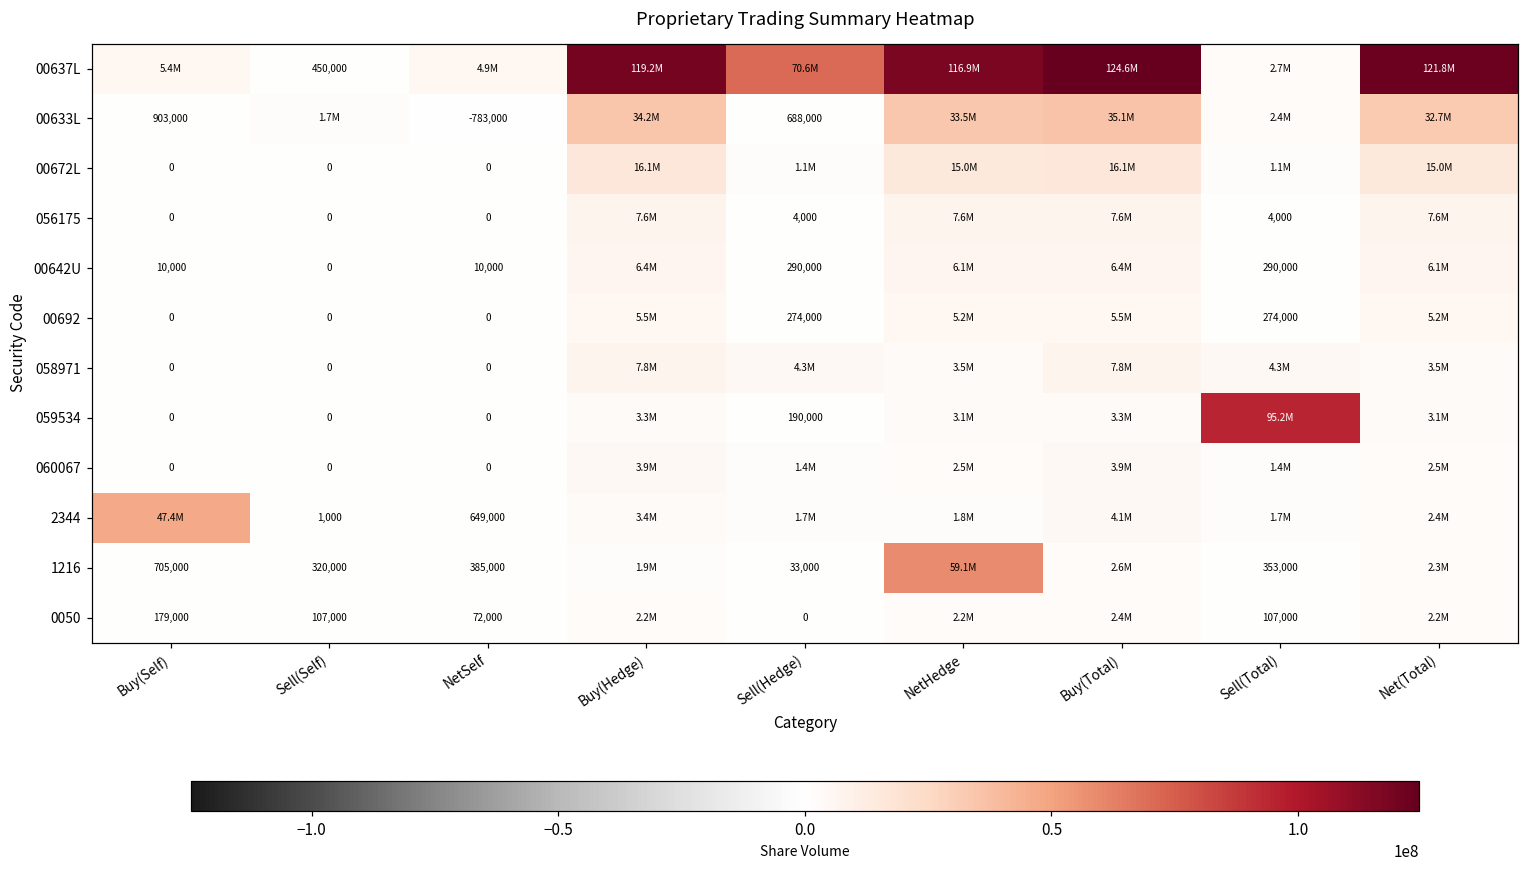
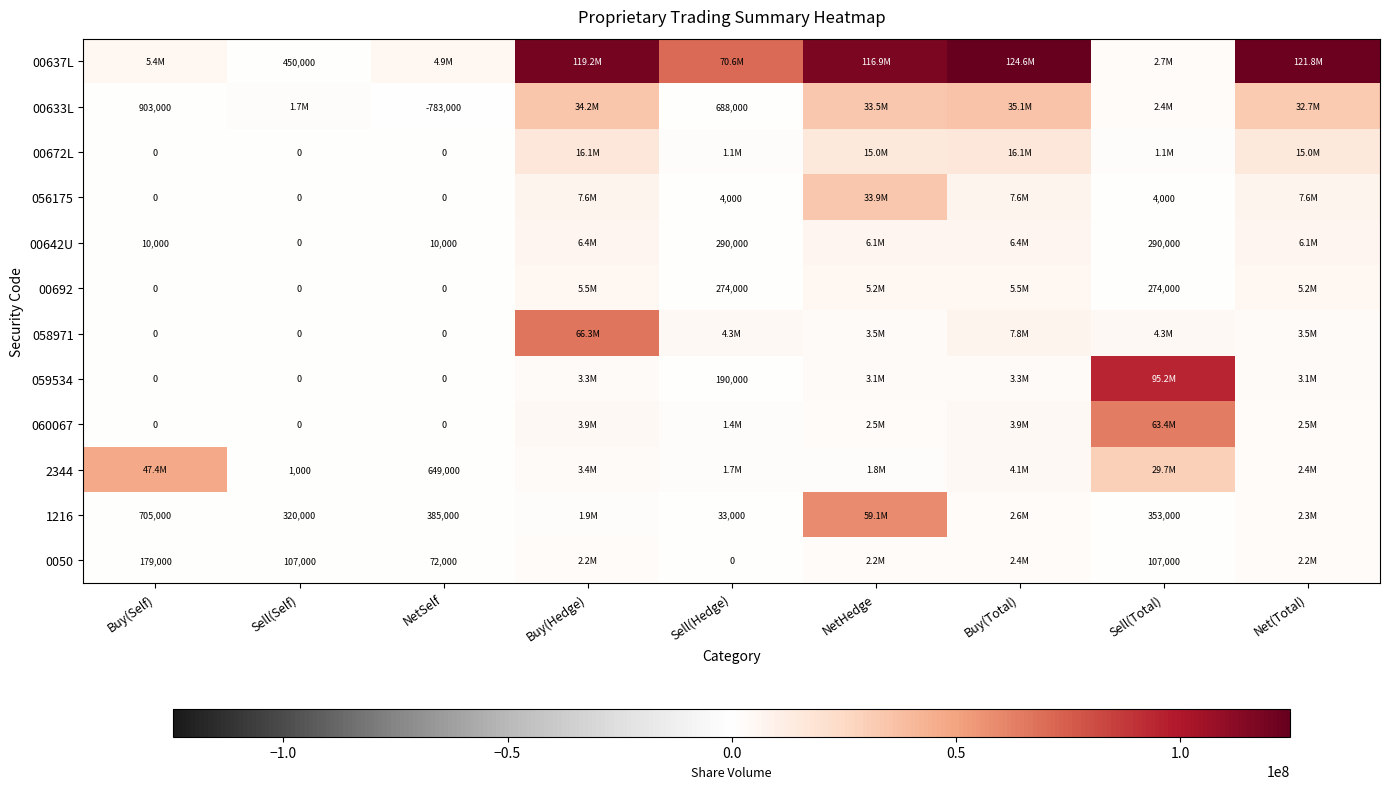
056175, NetHedge: 7.6M -> 33.9M
058971, Buy(Hedge): 7.8M -> 66.3M
060067, Sell(Total): 1.4M -> 63.4M
2344, Sell(Total): 1.7M -> 29.7M
